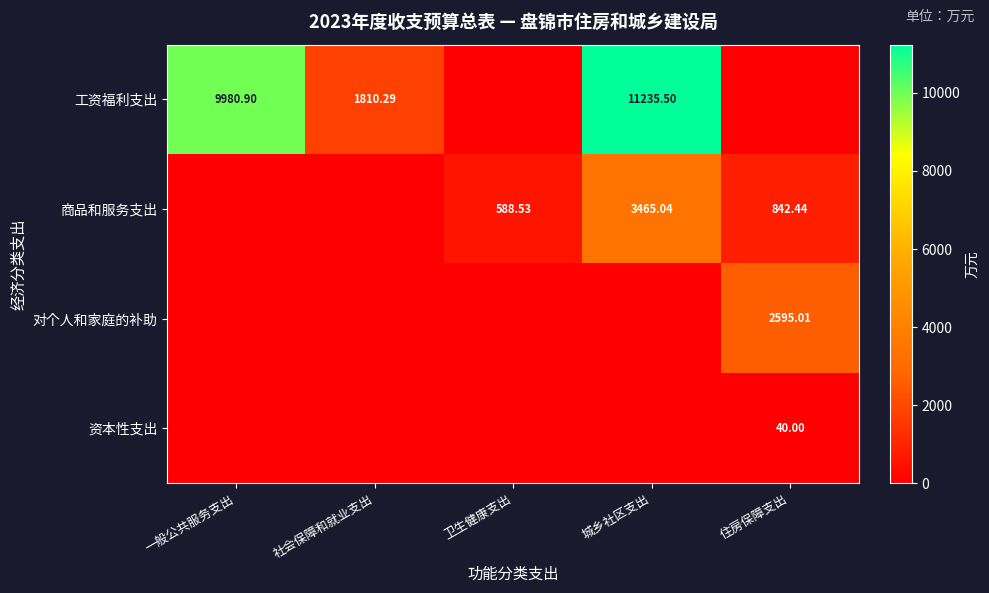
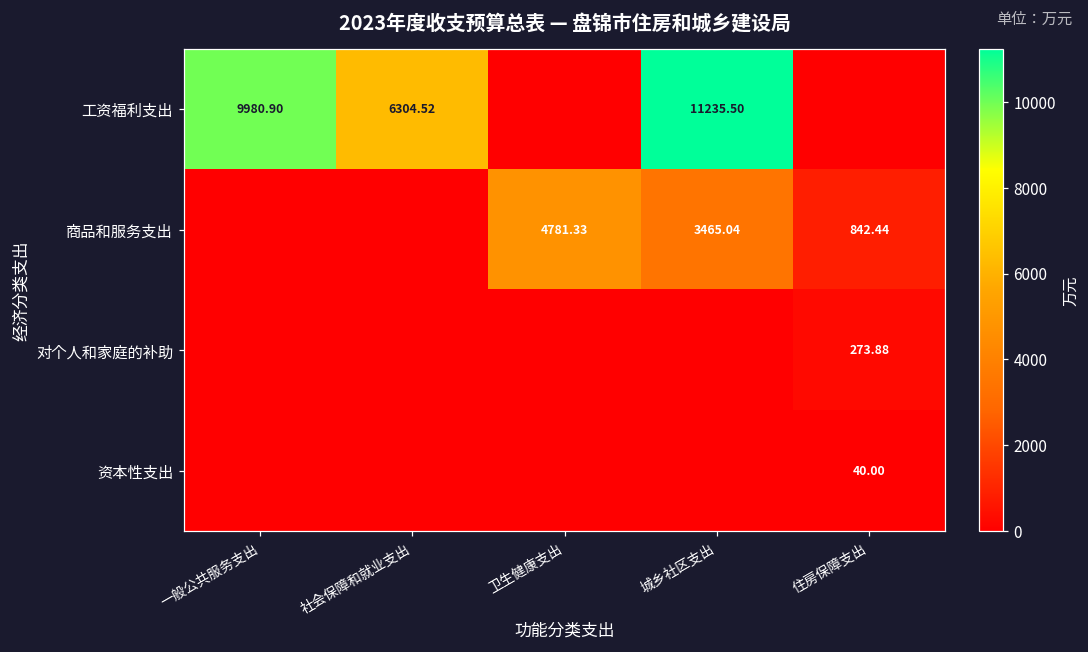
工资福利支出, 社会保障和就业支出: 1810.29 -> 6304.52
商品和服务支出, 卫生健康支出: 588.53 -> 4781.33
对个人和家庭的补助, 住房保障支出: 2595.01 -> 273.88
